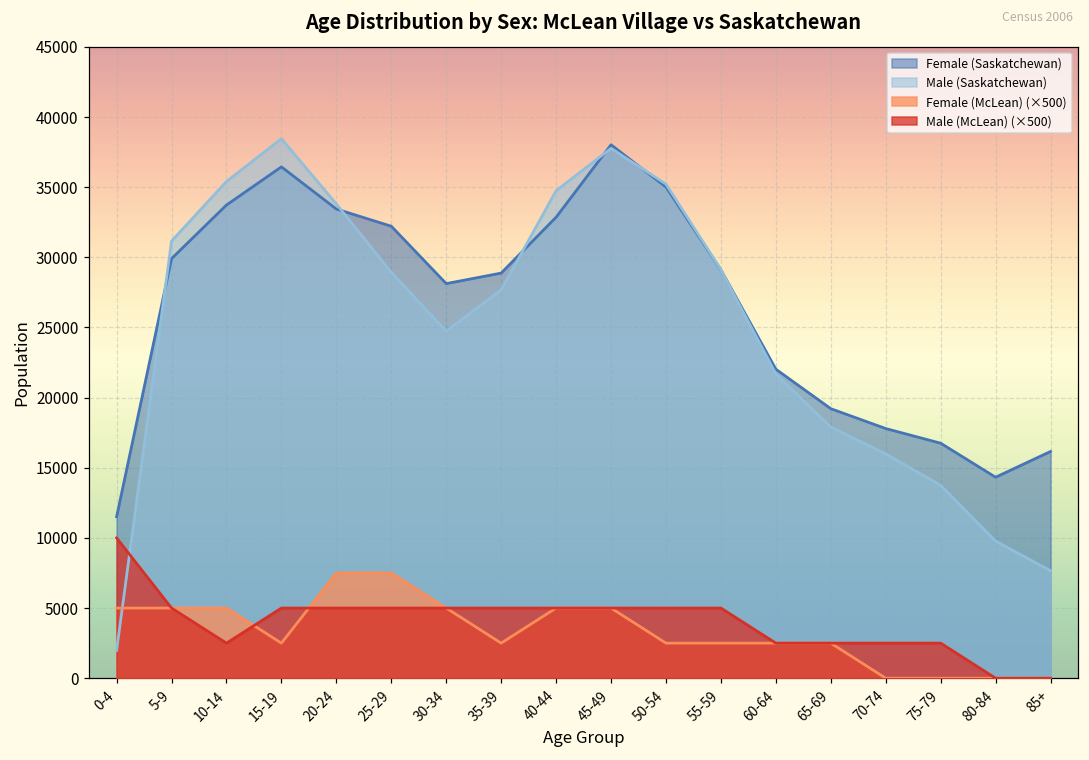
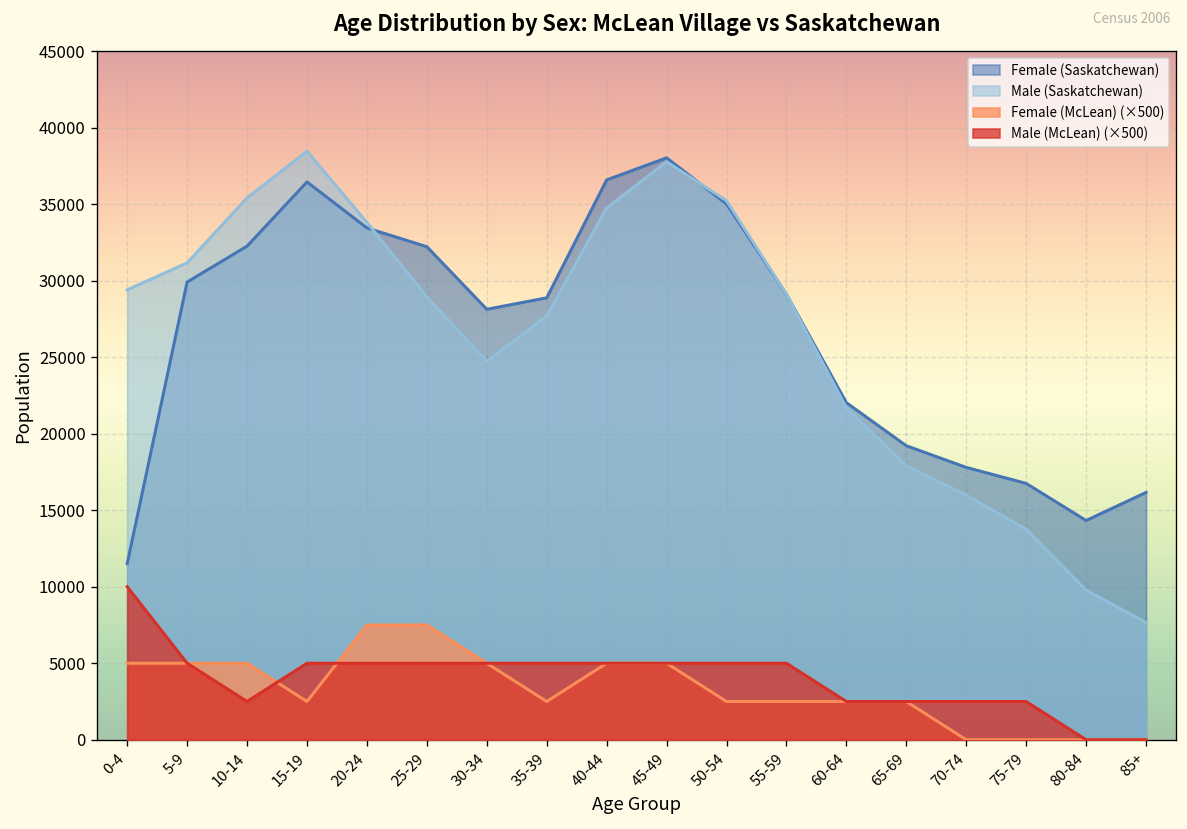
Male (Saskatchewan), 0-4: 2000 -> 29400
Female (Saskatchewan), 10-14: 33700 -> 32300
Female (Saskatchewan), 40-44: 32900 -> 36600
